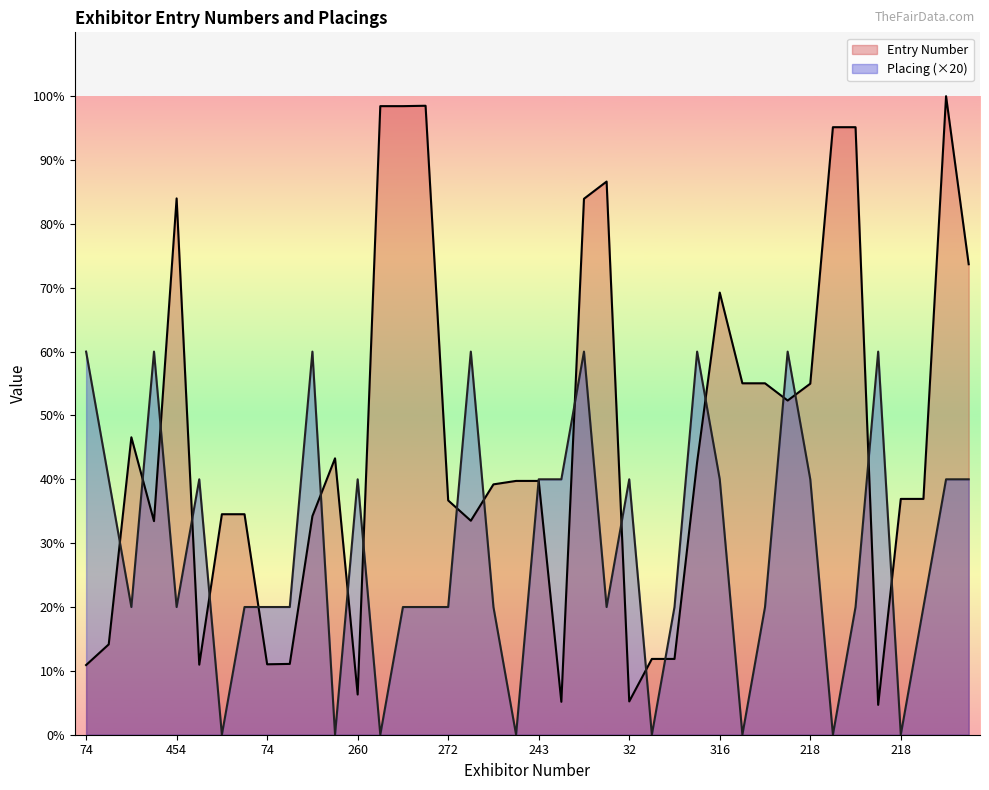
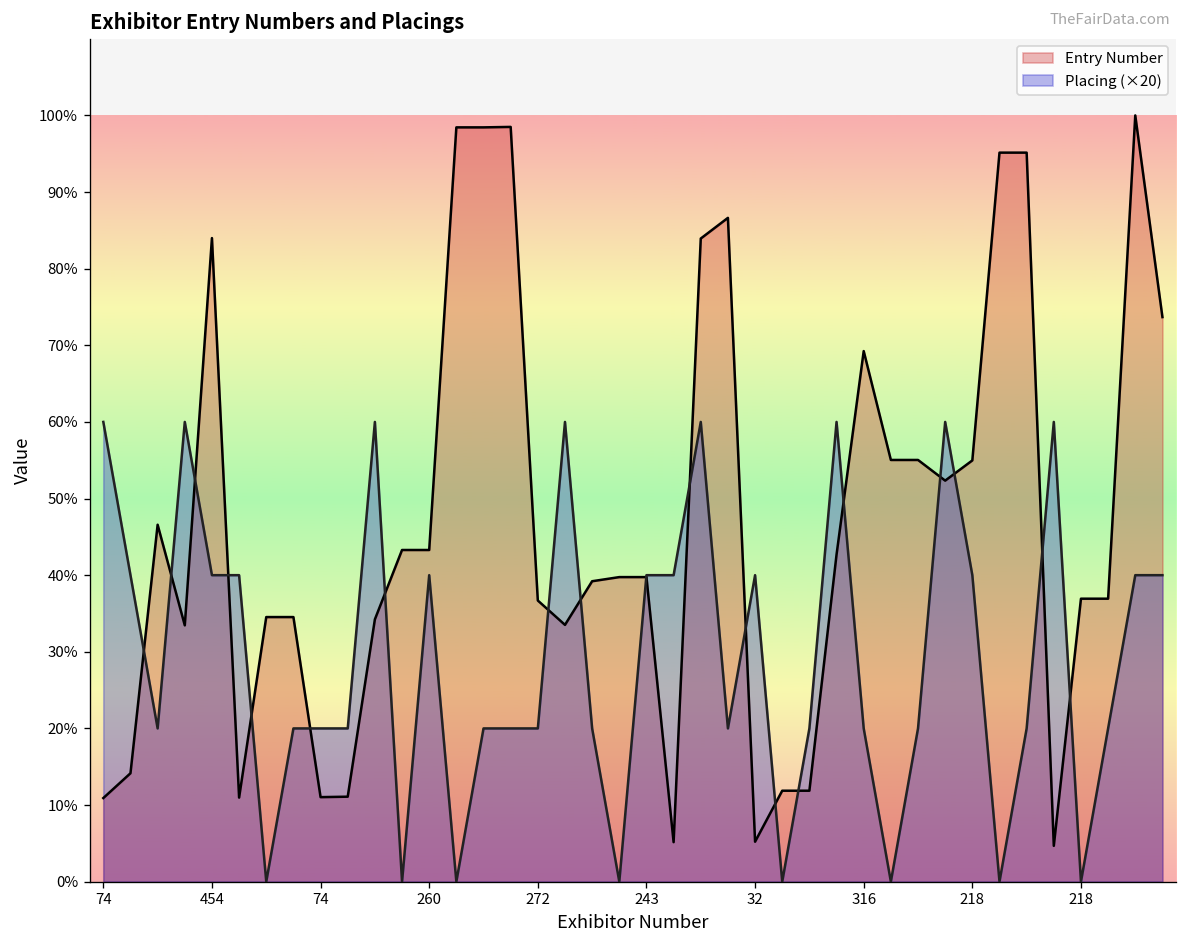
Placing (×20), 454: 20% -> 40%
Entry Number, 260: 6% -> 43%
Placing (×20), 316: 40% -> 20%
